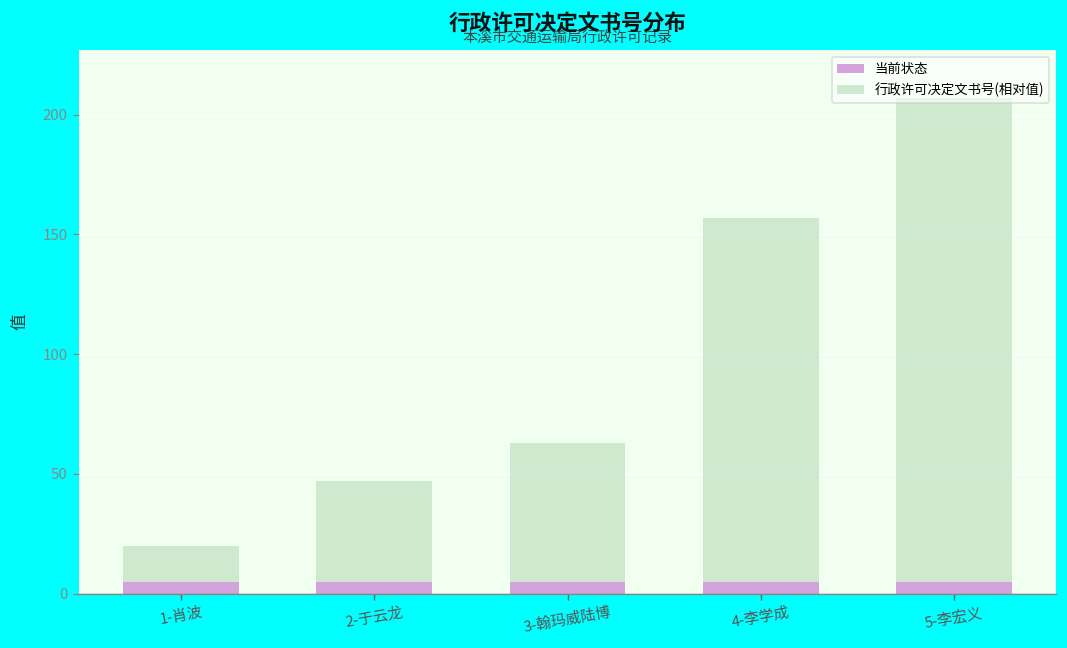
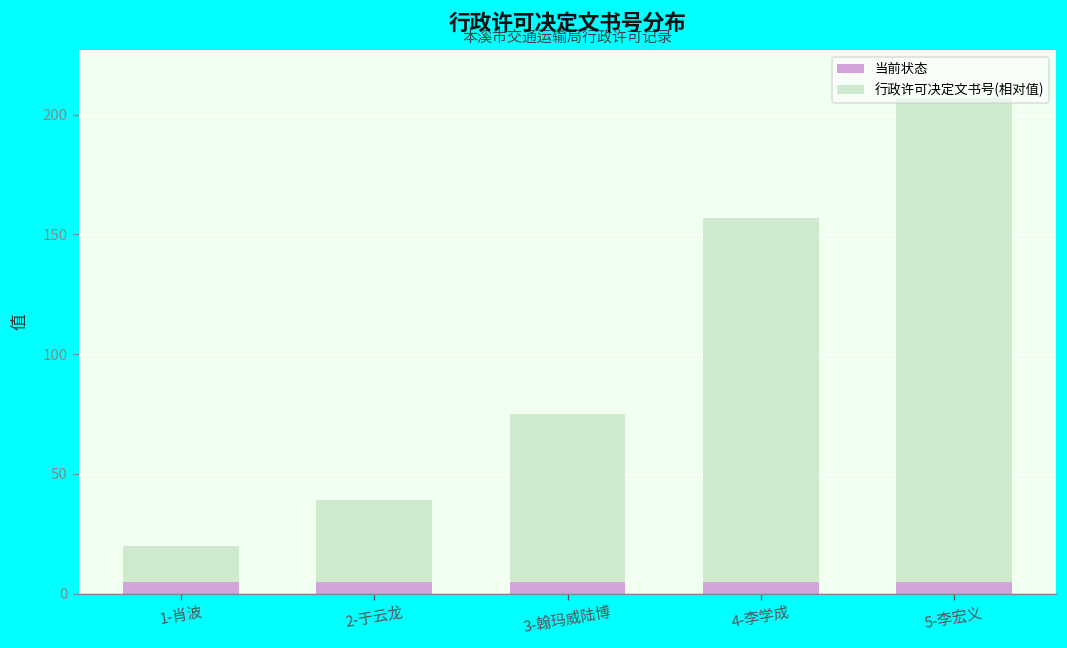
行政许可决定文书号(相对值), 2-于云龙: 42 -> 34
行政许可决定文书号(相对值), 3-翰玛威陆博: 58 -> 70
